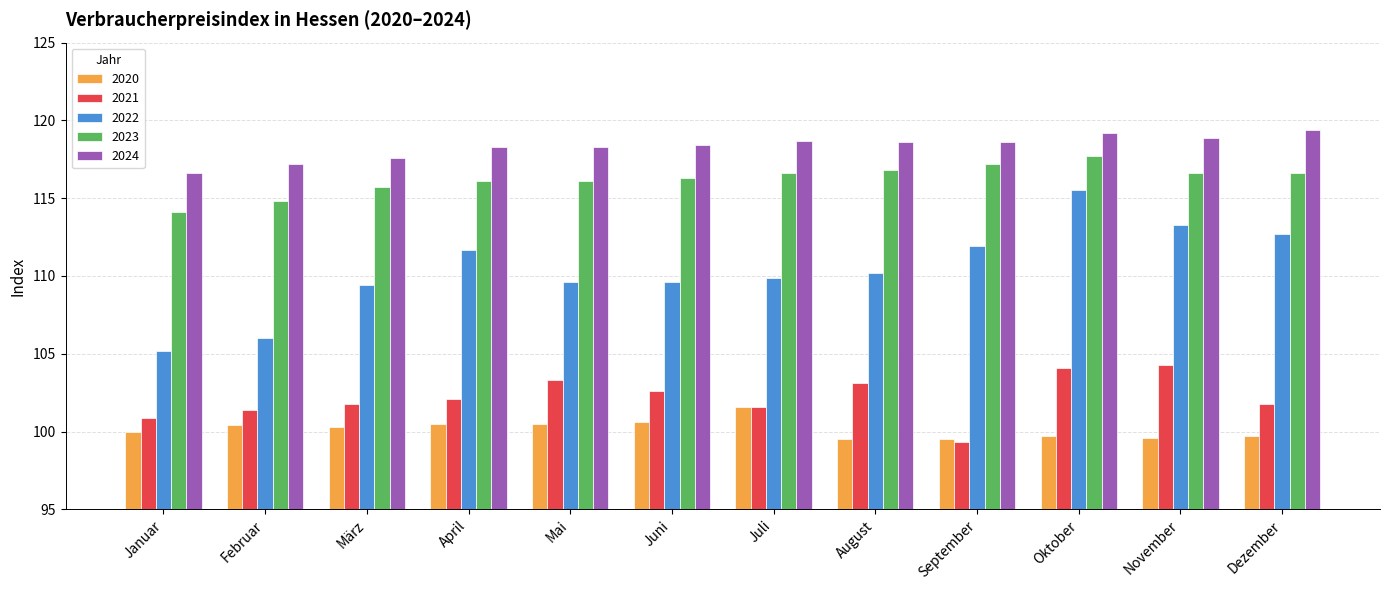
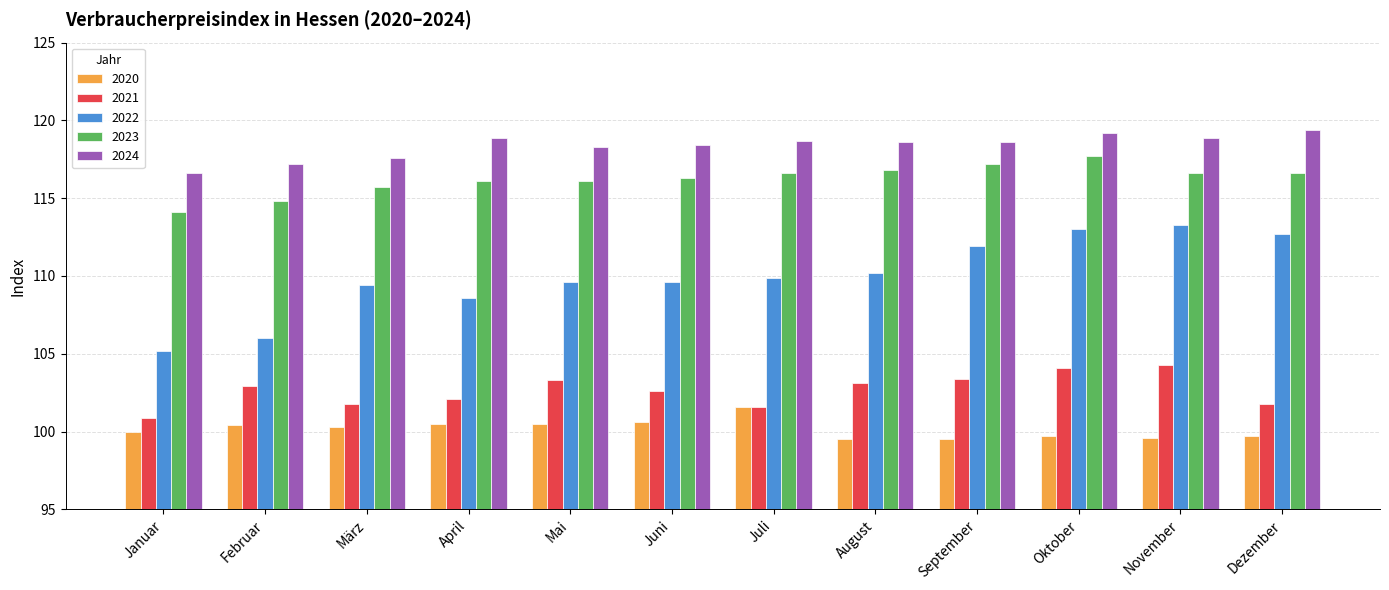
2021, Februar: 101.4 -> 102.9
2022, April: 111.7 -> 108.6
2024, April: 118.3 -> 118.9
2021, September: 99.3 -> 103.4
2022, Oktober: 115.5 -> 113.0
